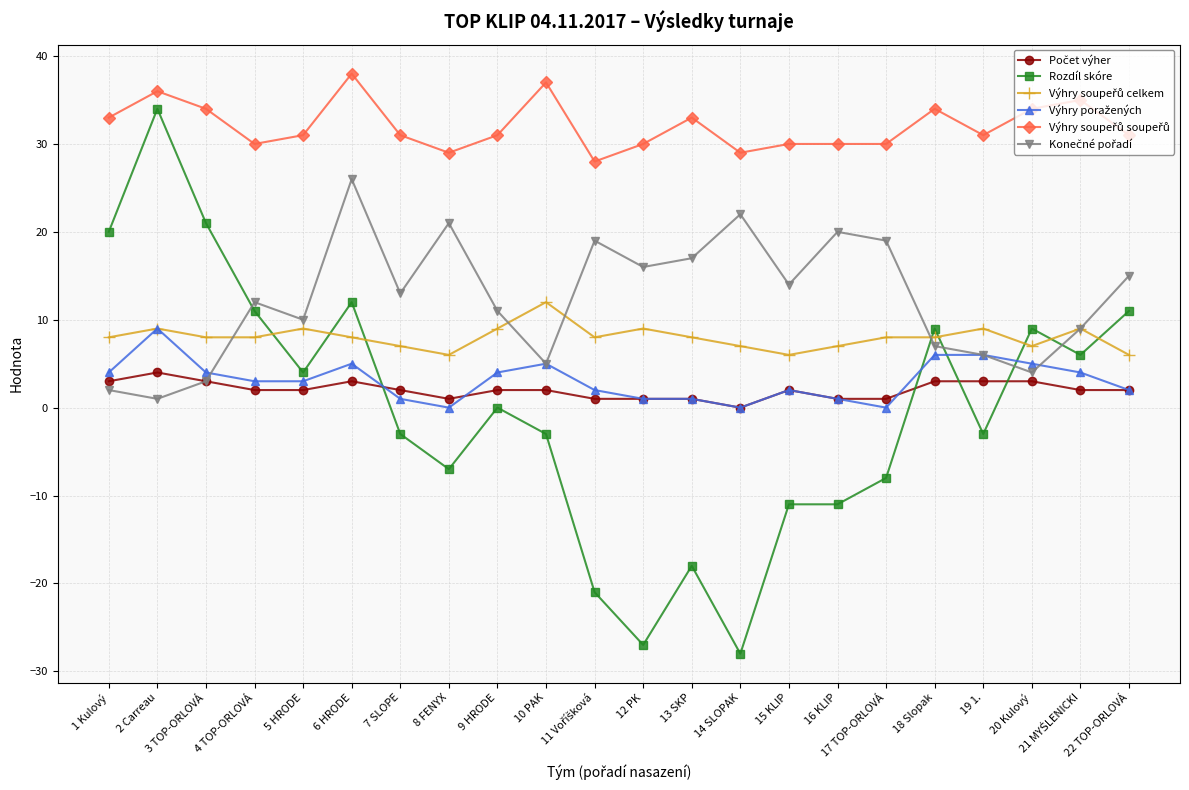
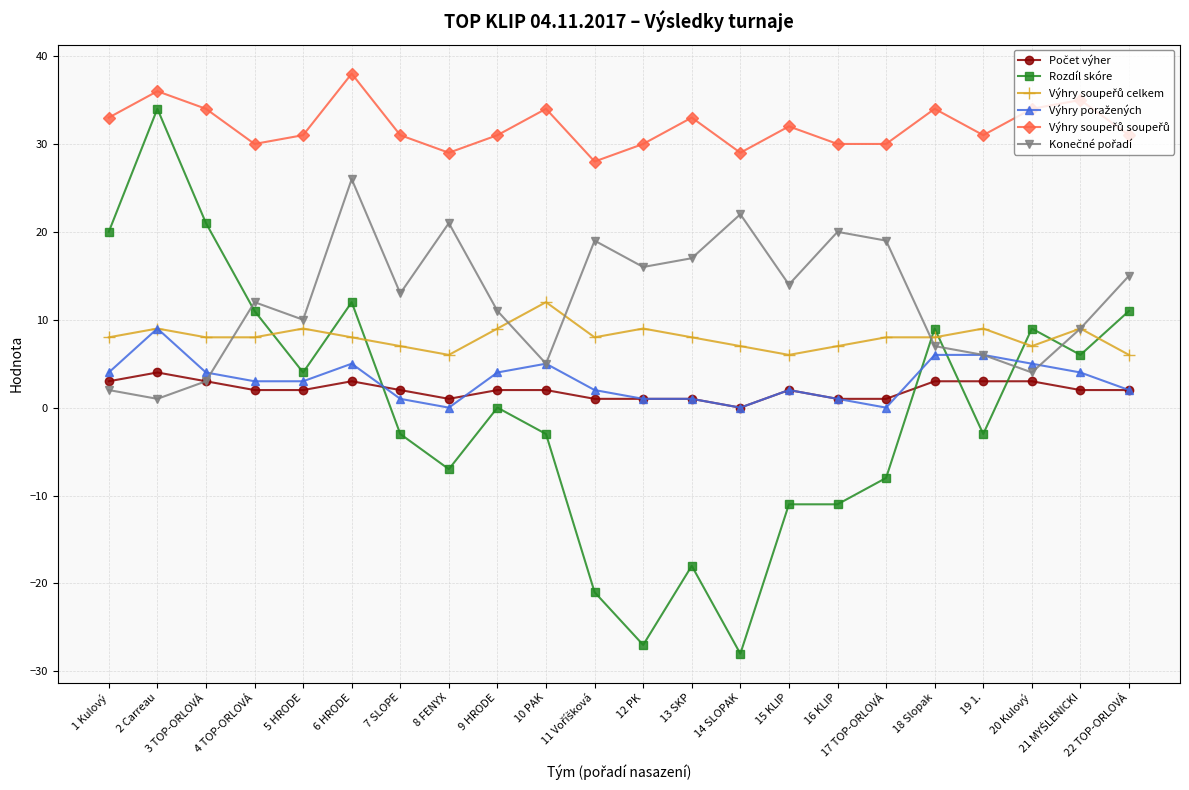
Výhry soupeřů soupeřů, 10 PAK: 37 -> 34
Výhry soupeřů soupeřů, 15 KLIP: 30 -> 32
